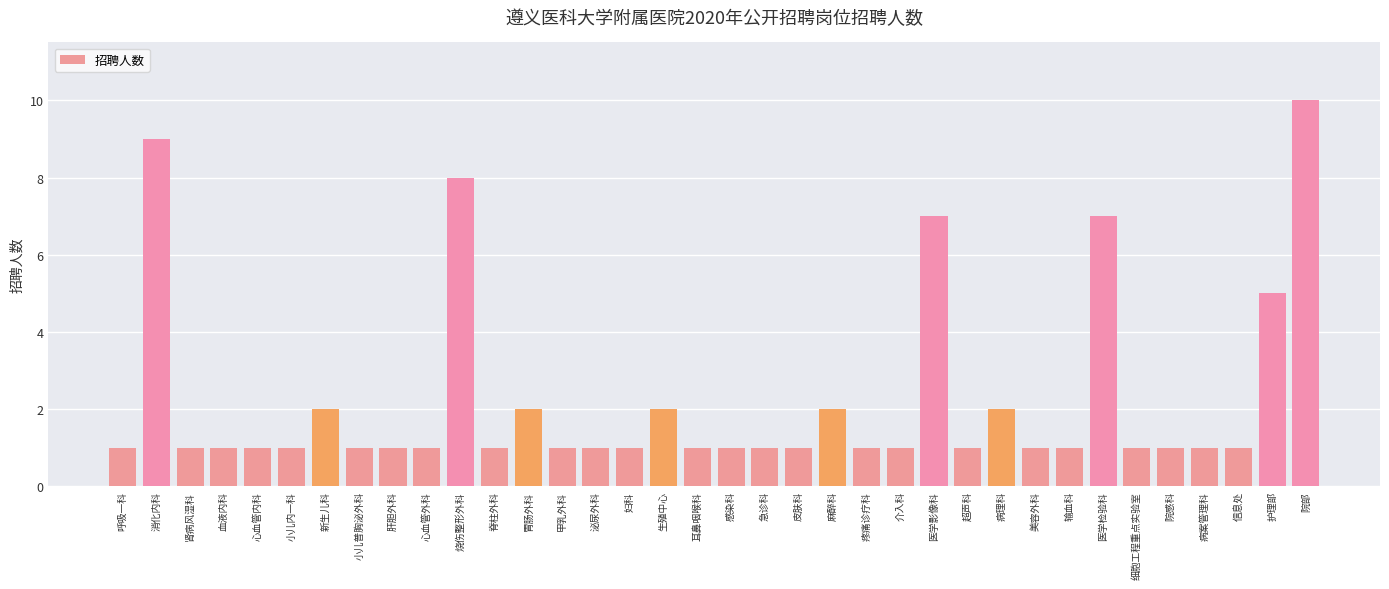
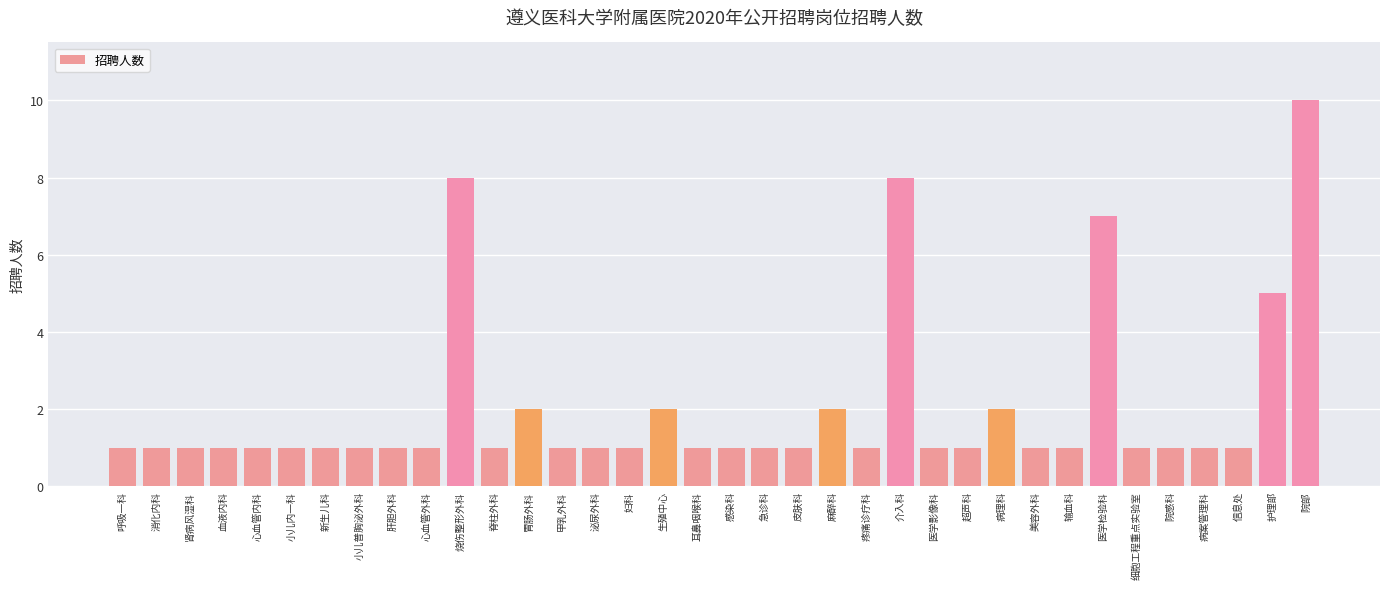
消化内科: 9 -> 1
新生儿科: 2 -> 1
介入科: 1 -> 8
医学影像科: 7 -> 1
